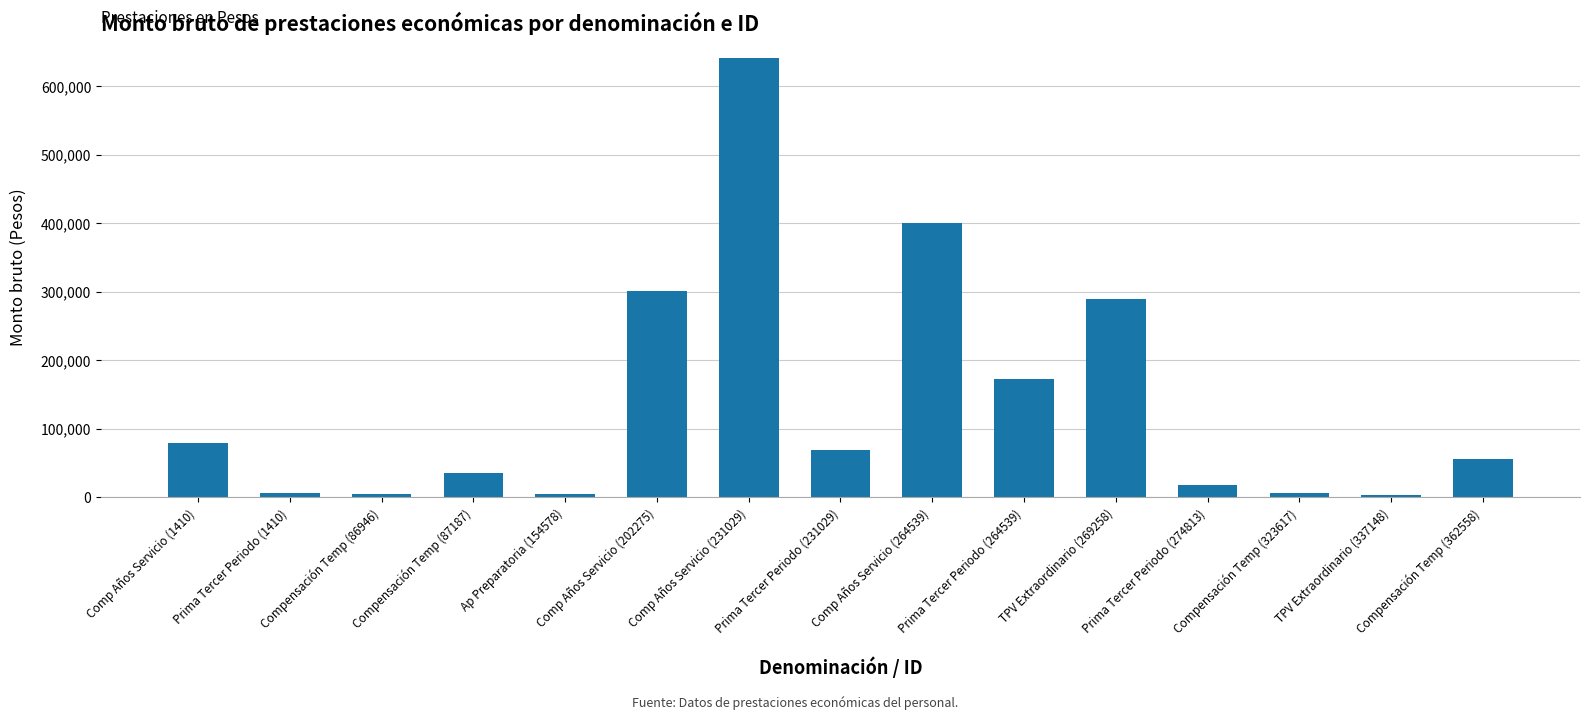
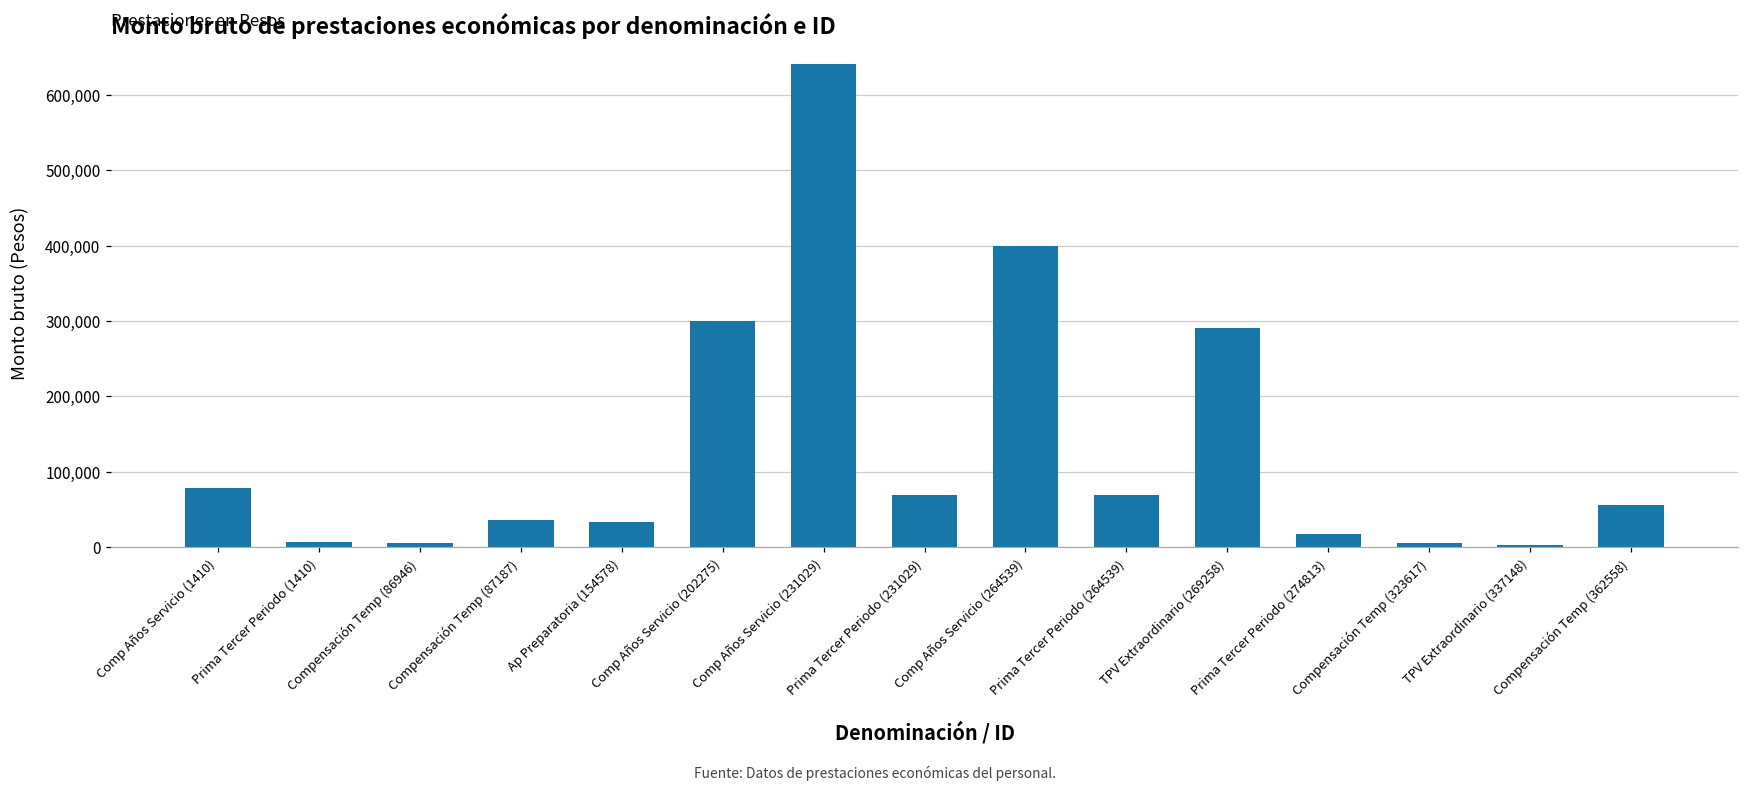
Ap Preparatoria (154578): 0 -> 30,000
Prima Tercer Periodo (264539): 170,000 -> 70,000
